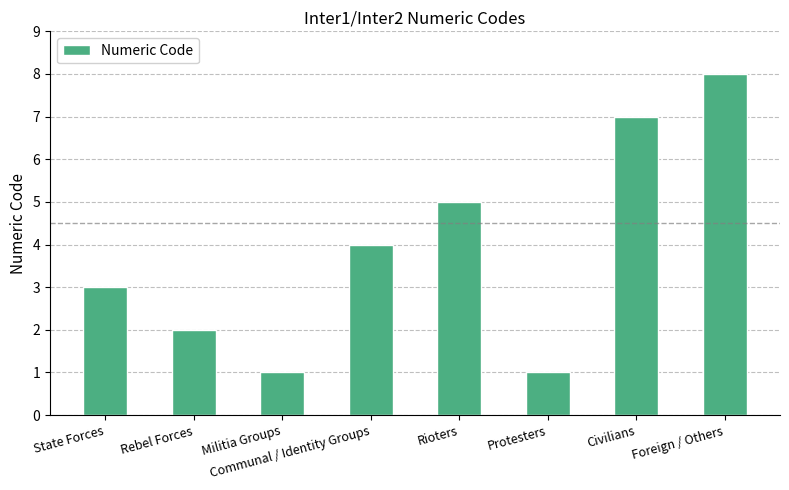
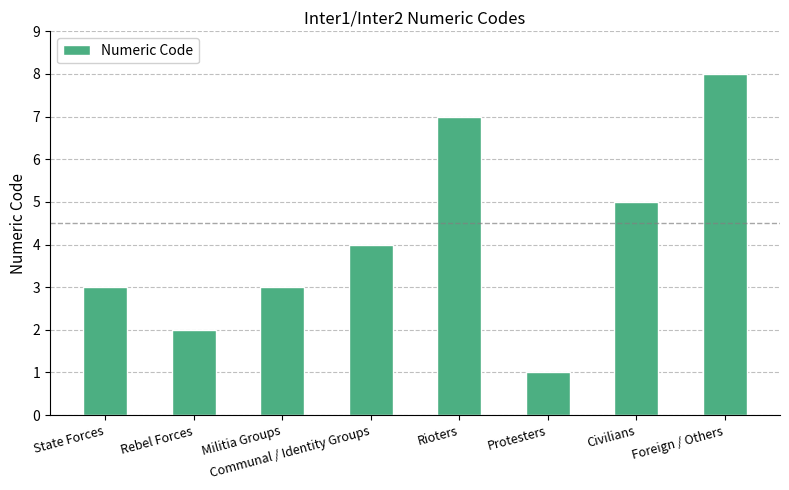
Militia Groups: 1 -> 3
Rioters: 5 -> 7
Civilians: 7 -> 5
